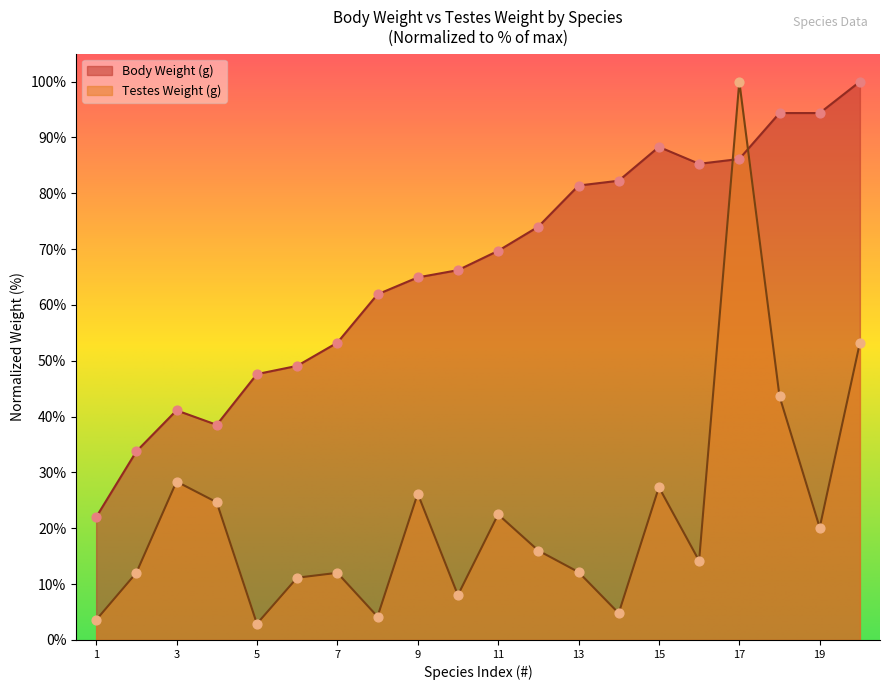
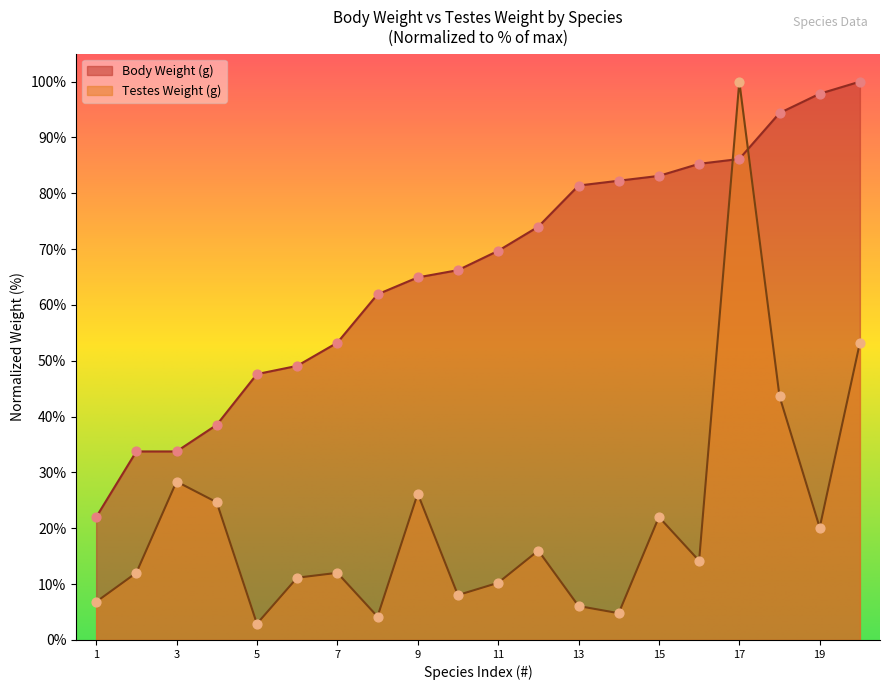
Testes Weight (g), 1: 4% -> 7%
Body Weight (g), 3: 41% -> 34%
Testes Weight (g), 11: 22% -> 10%
Testes Weight (g), 13: 12% -> 6%
Body Weight (g), 15: 88% -> 83%
Testes Weight (g), 15: 27% -> 22%
Body Weight (g), 19: 94% -> 98%
